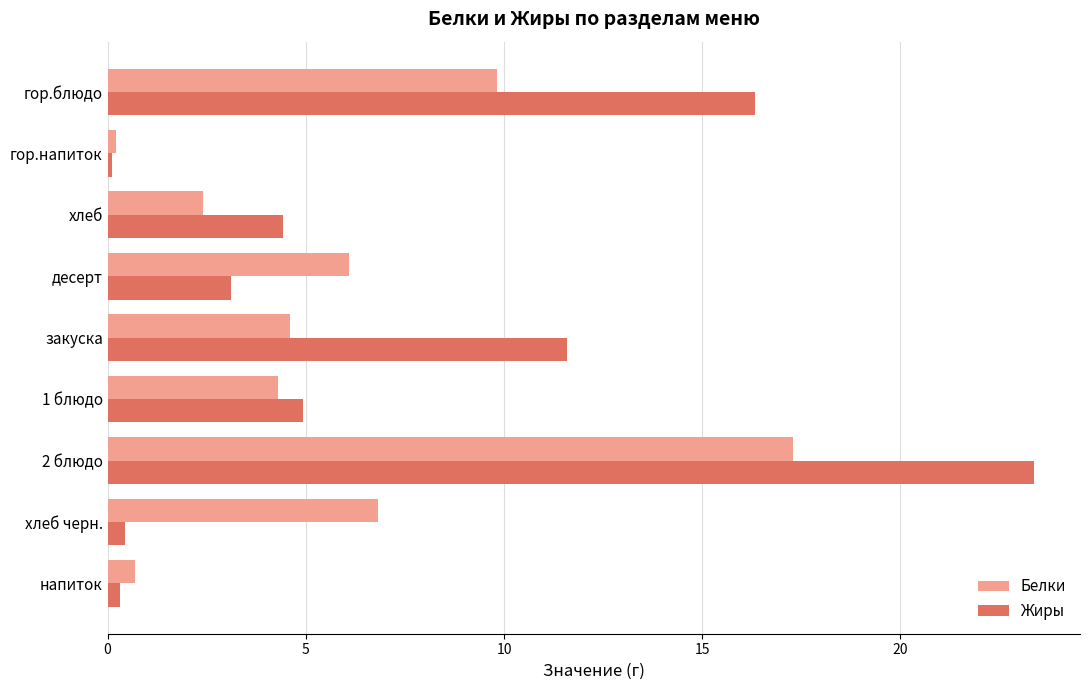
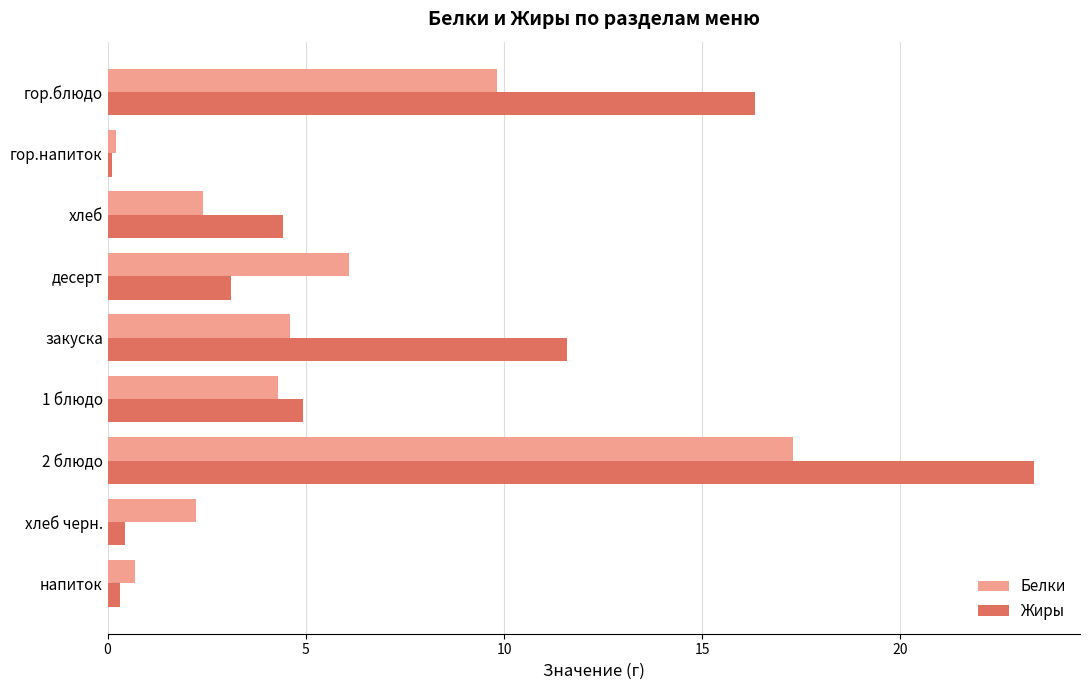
Белки, хлеб черн.: 6.8 -> 2.2
